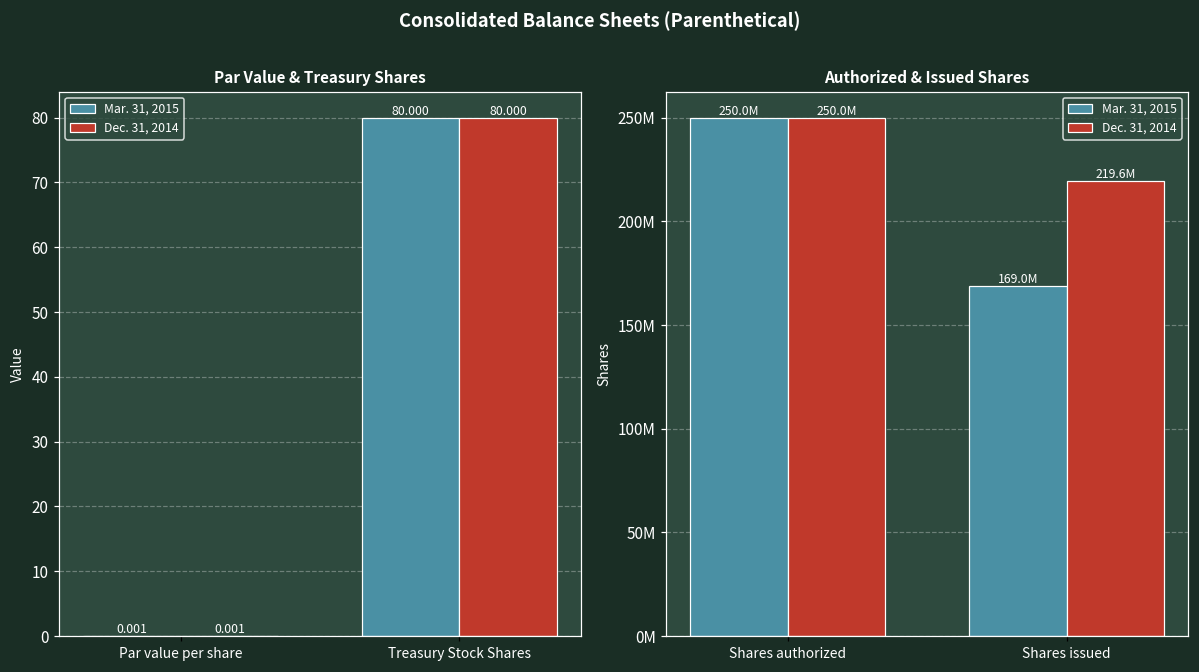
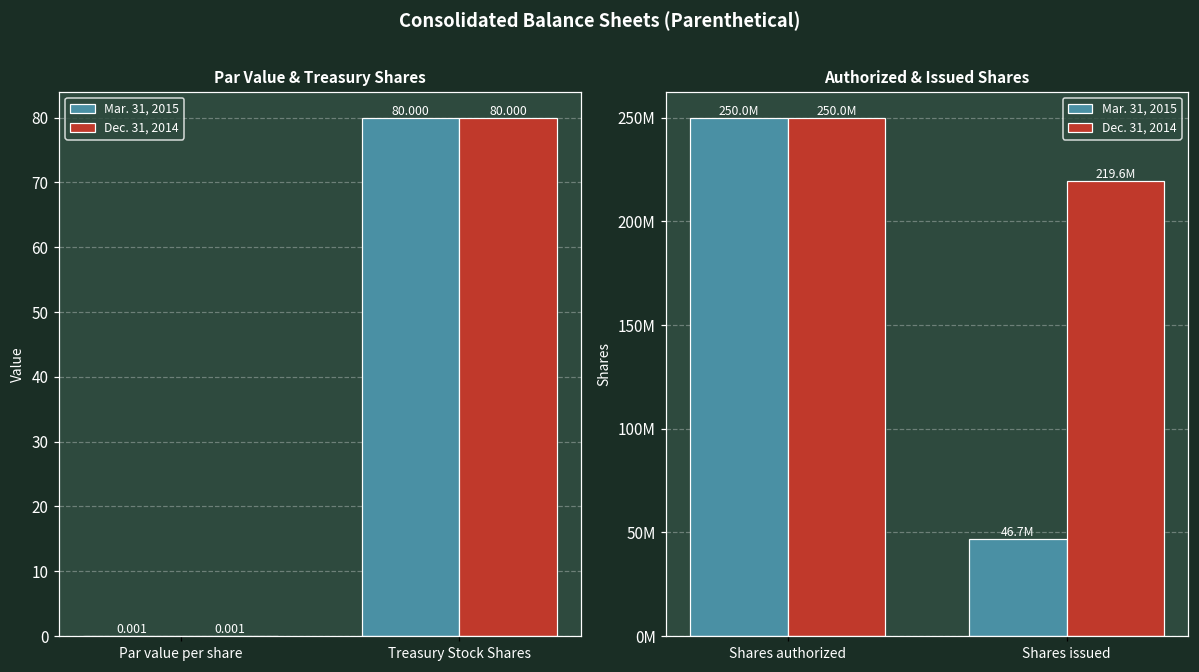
Authorized & Issued Shares, Mar. 31, 2015, Shares issued: 169.0M -> 46.7M
